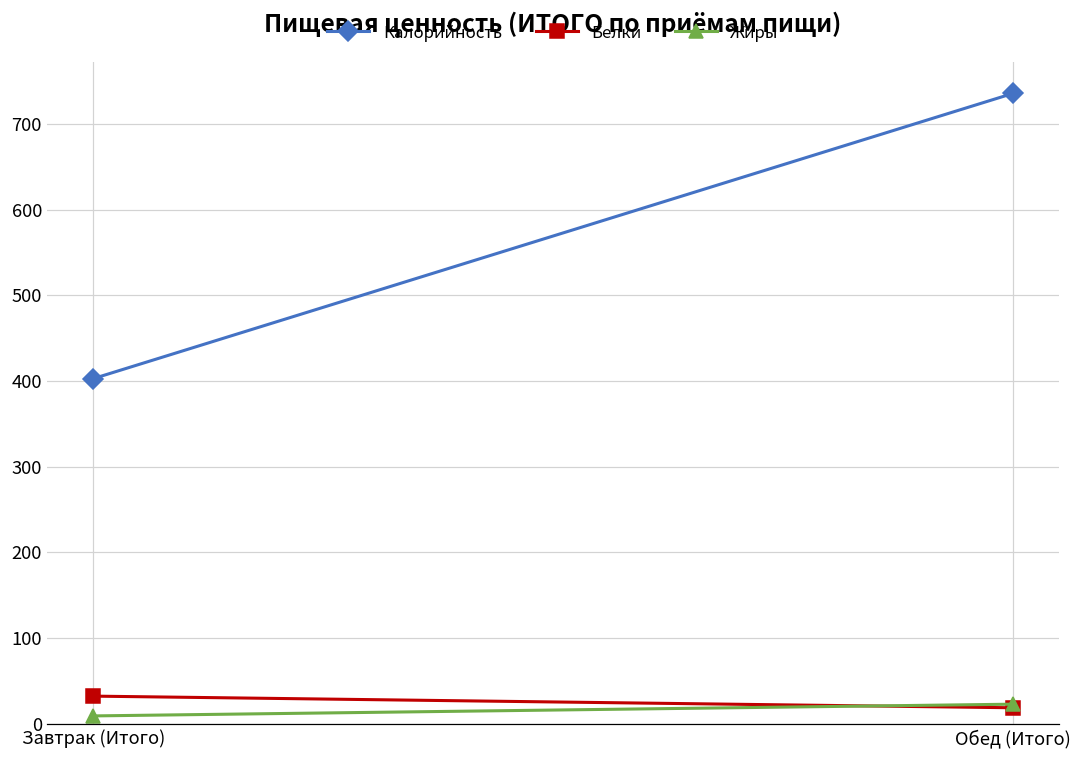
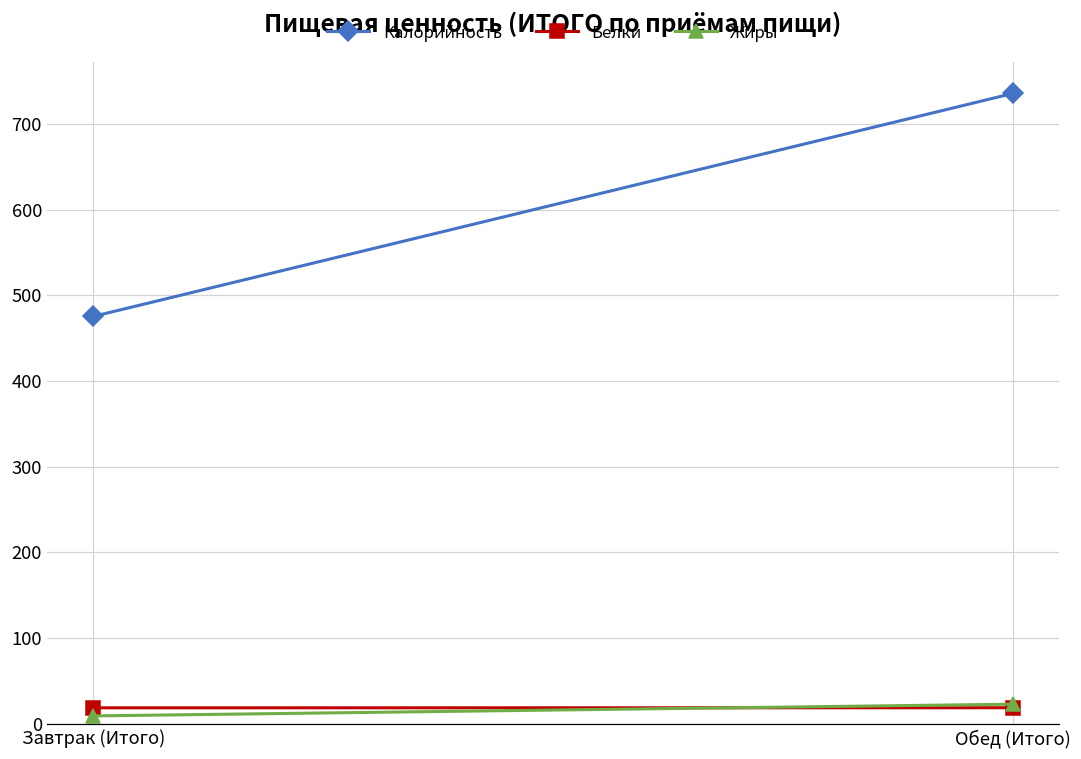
Калорийность, Завтрак (Итого): 400 -> 480
Белки, Завтрак (Итого): 30 -> 20
